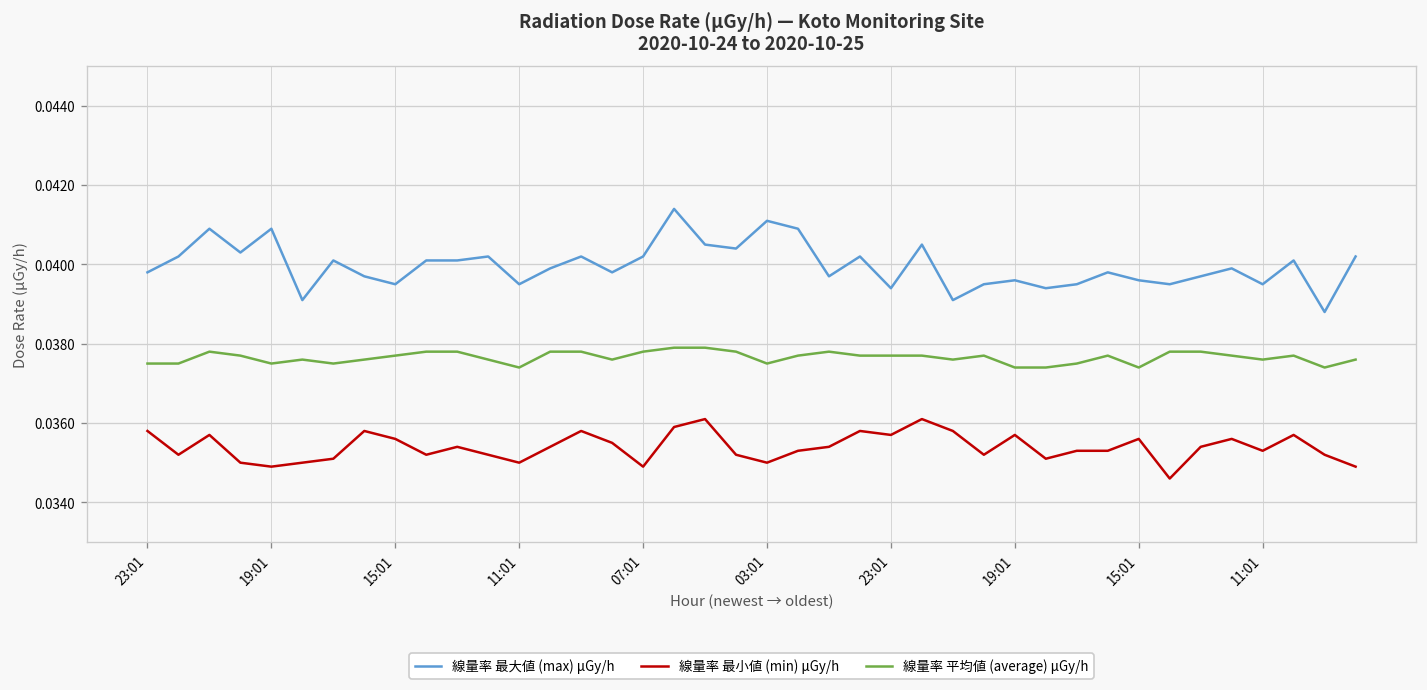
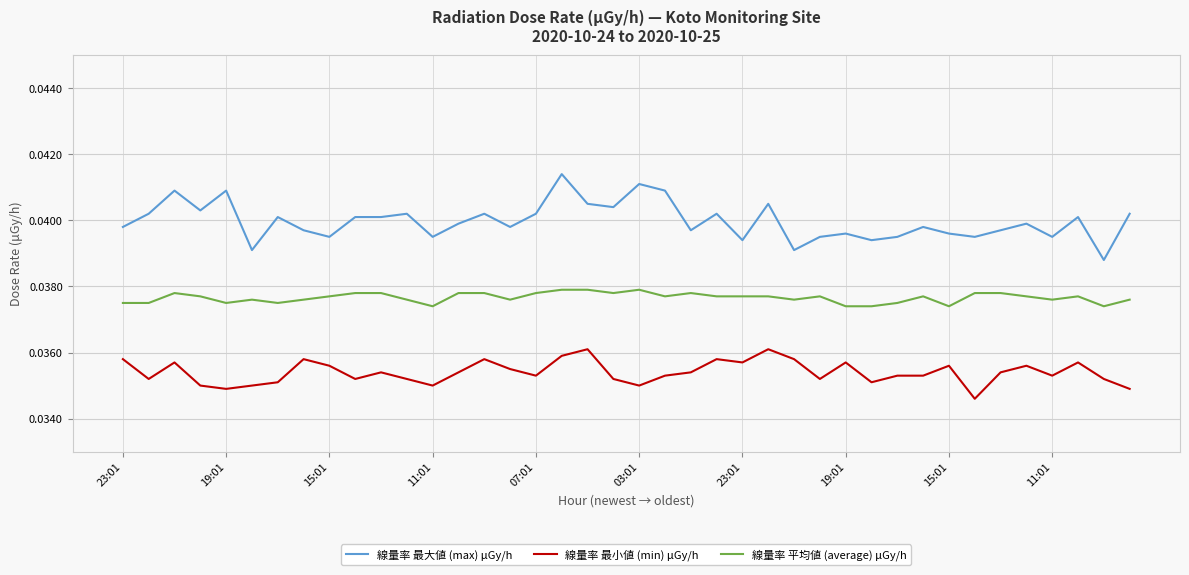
線量率 最小値 (min) μGy/h, 07:01: 0.0349 -> 0.0353
線量率 平均値 (average) μGy/h, 03:01: 0.0375 -> 0.0379
